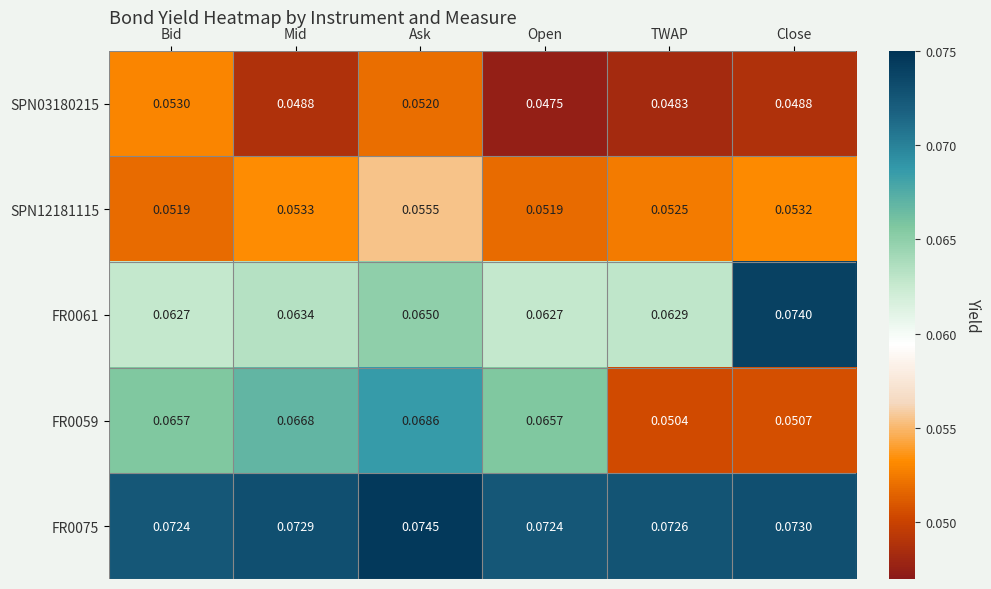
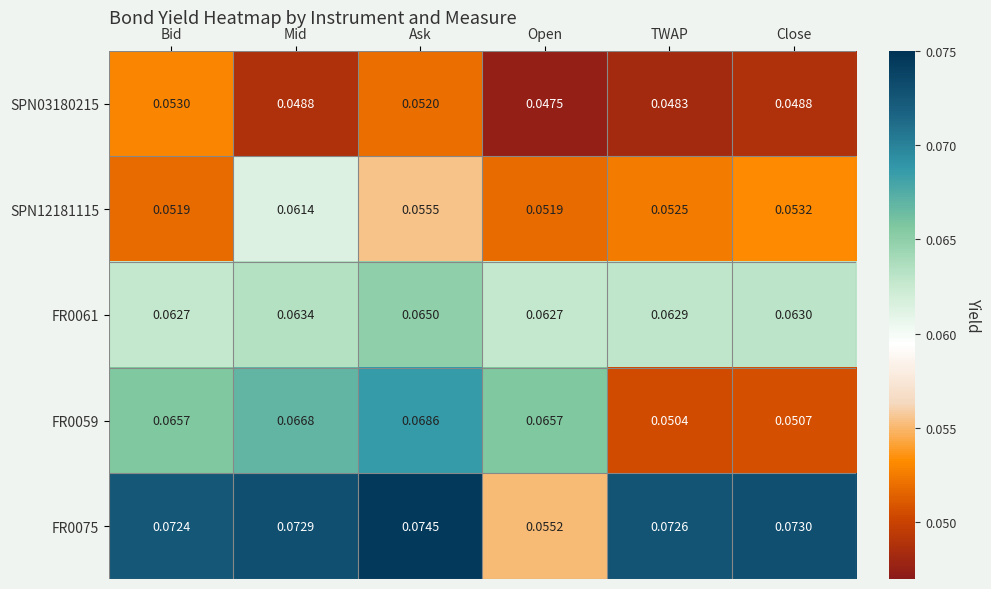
SPN12181115, Mid: 0.0533 -> 0.0614
FR0061, Close: 0.0740 -> 0.0630
FR0075, Open: 0.0724 -> 0.0552
